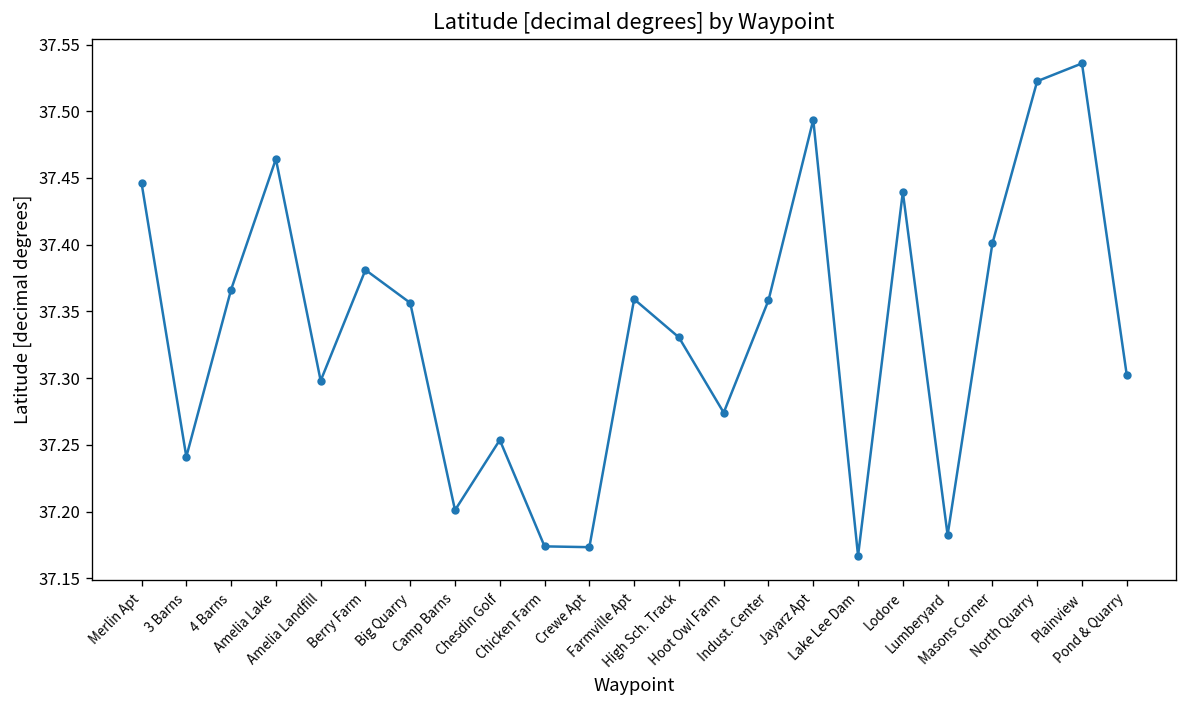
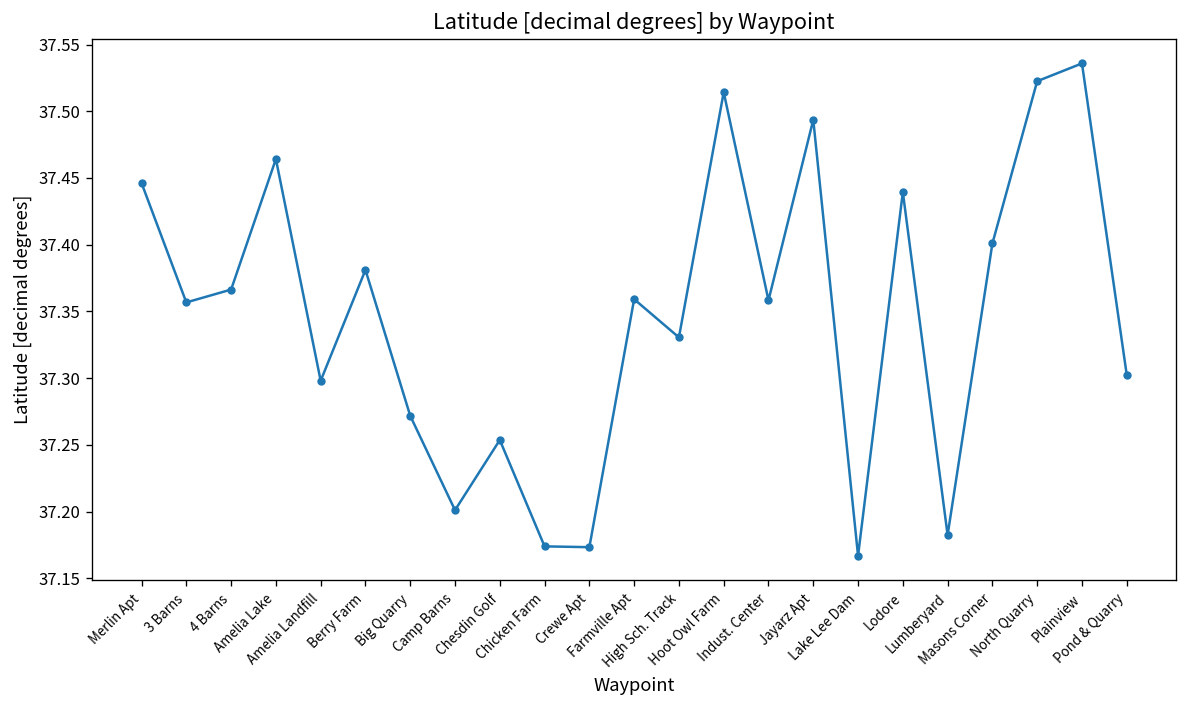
3 Barns: 37.241 -> 37.357
Big Quarry: 37.356 -> 37.272
Hoot Owl Farm: 37.274 -> 37.514
